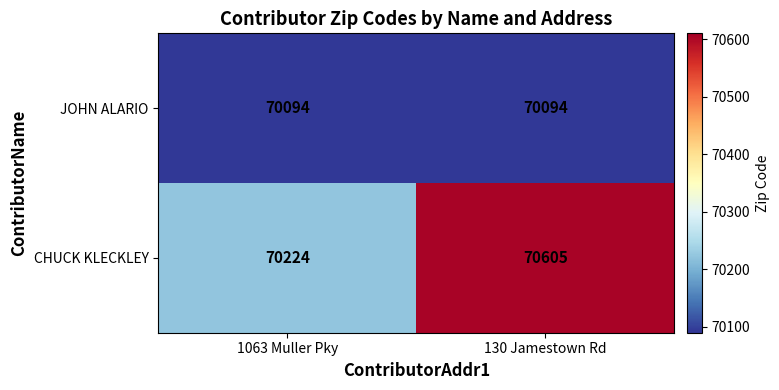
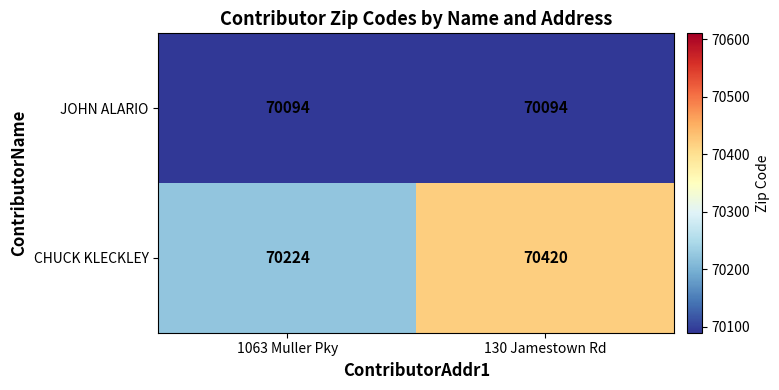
CHUCK KLECKLEY, 130 Jamestown Rd: 70605 -> 70420
